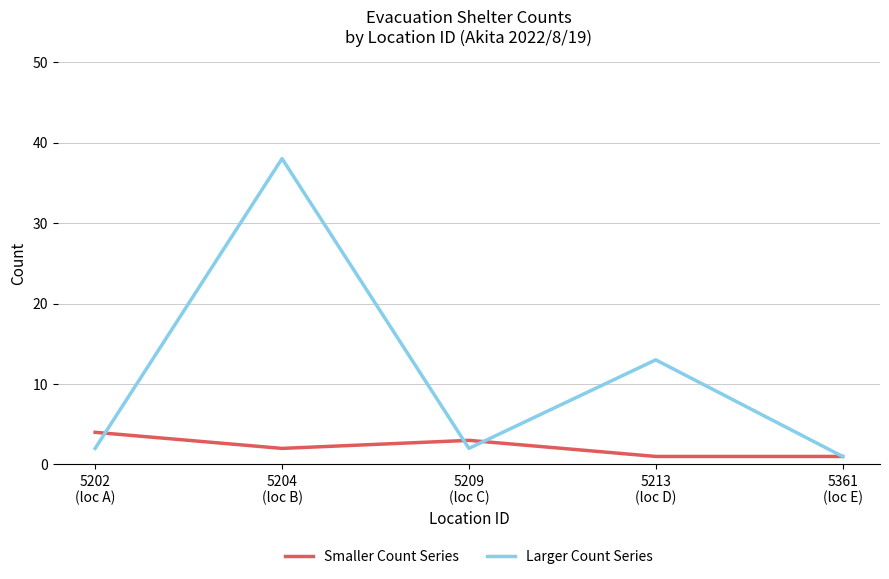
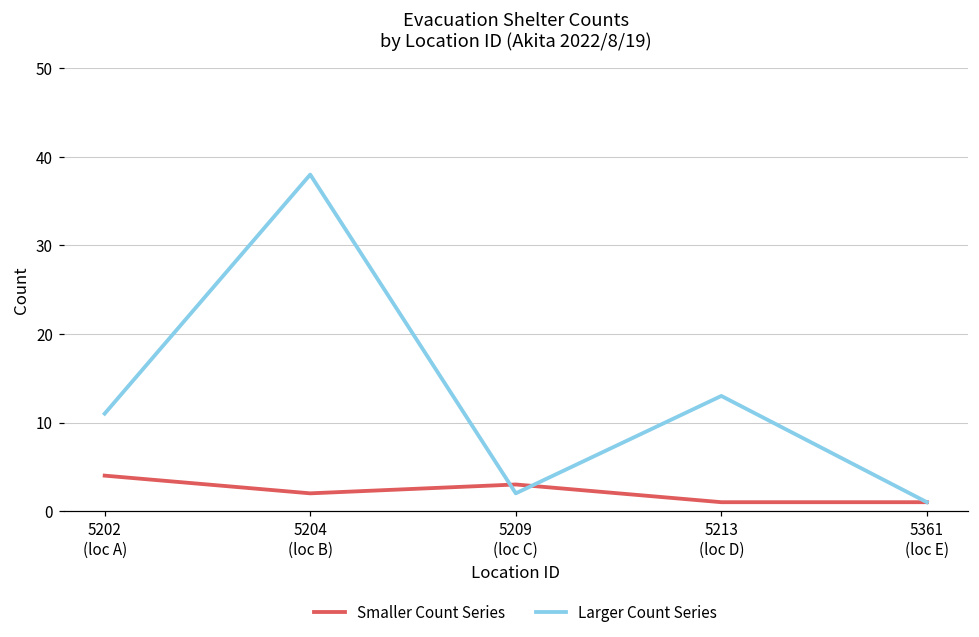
Larger Count Series, 5202 (loc A): 2 -> 11
